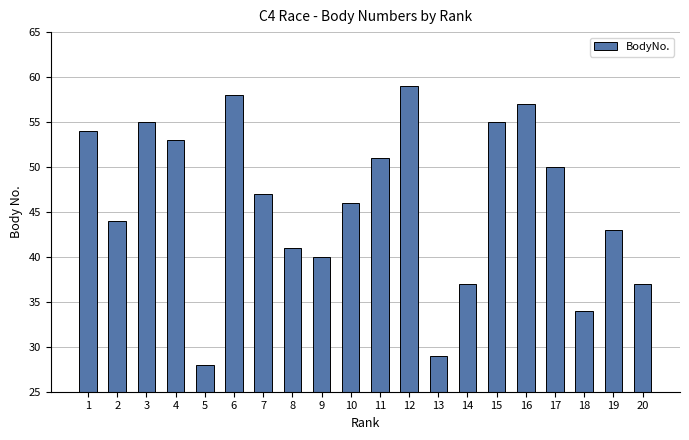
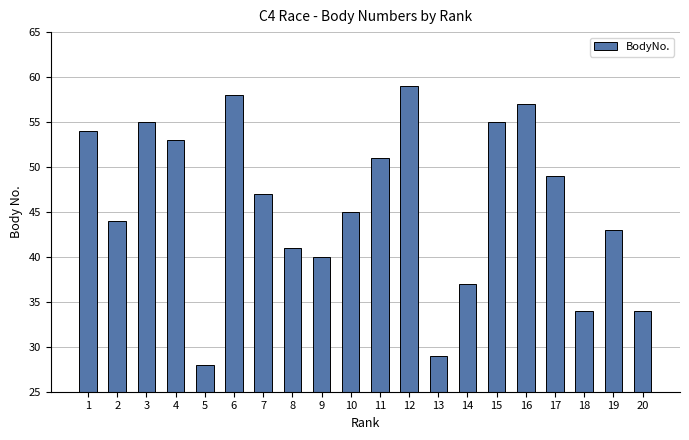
10: 46 -> 45
17: 50 -> 49
20: 37 -> 34
